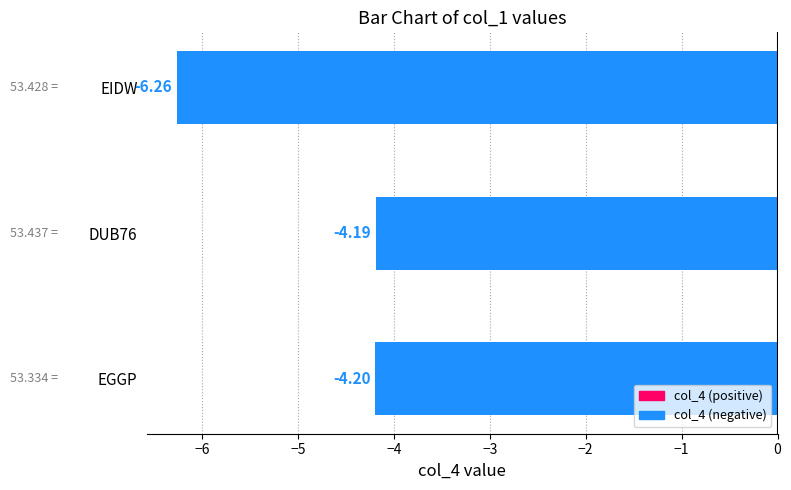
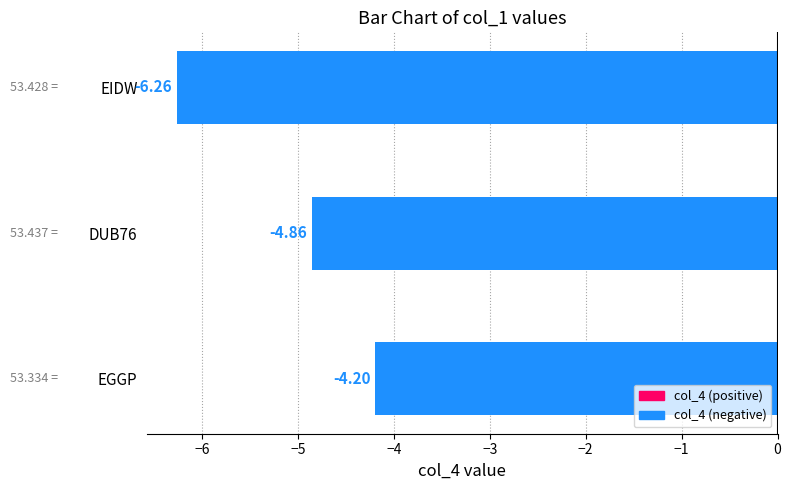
DUB76: -4.19 -> -4.86
